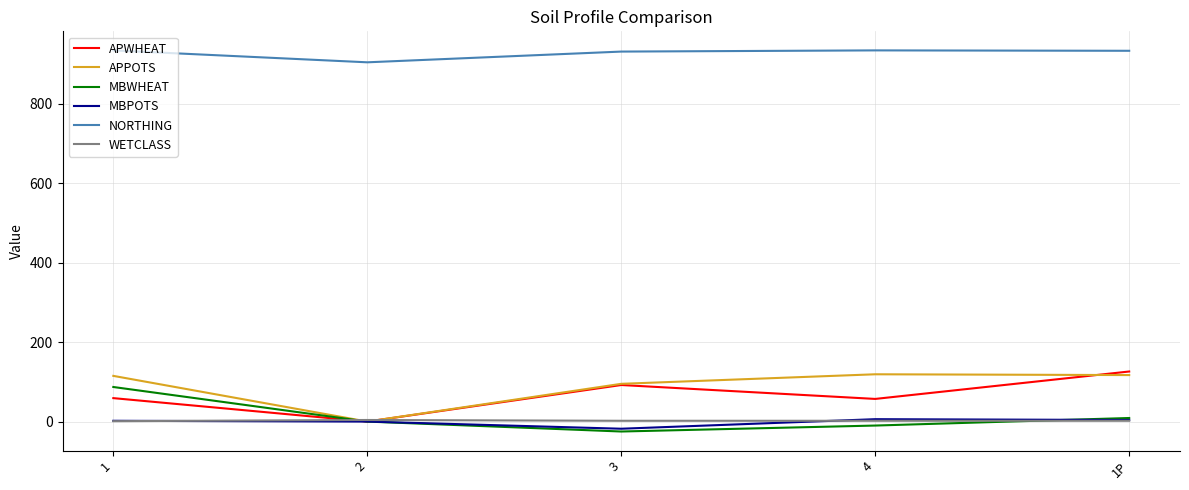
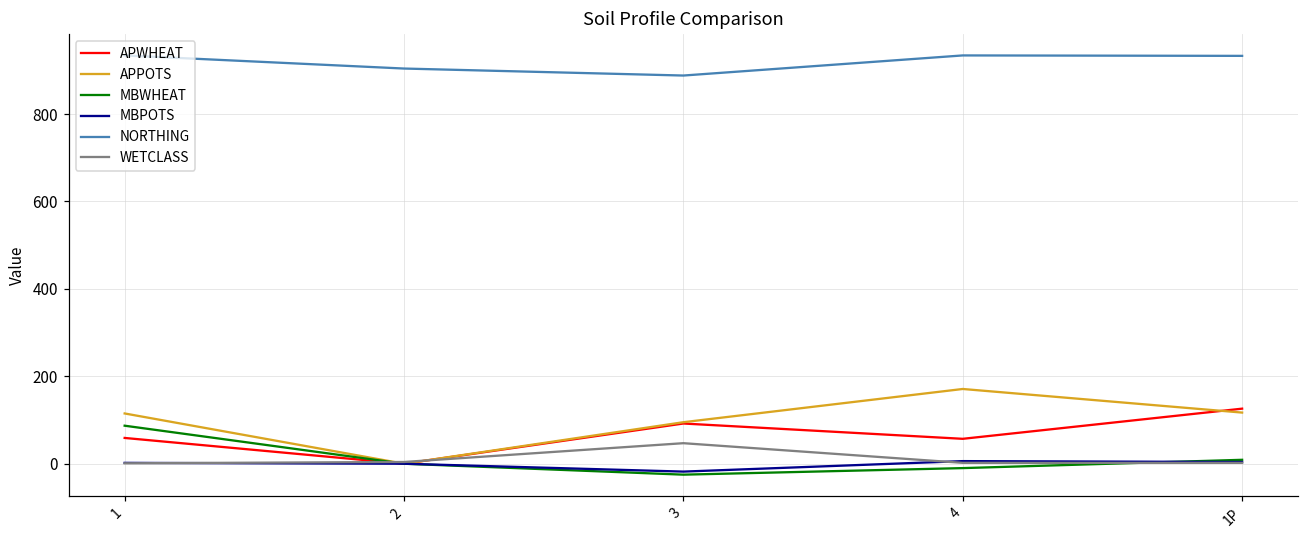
NORTHING, 3: 930 -> 890
WETCLASS, 3: 0 -> 50
APPOTS, 4: 120 -> 170
